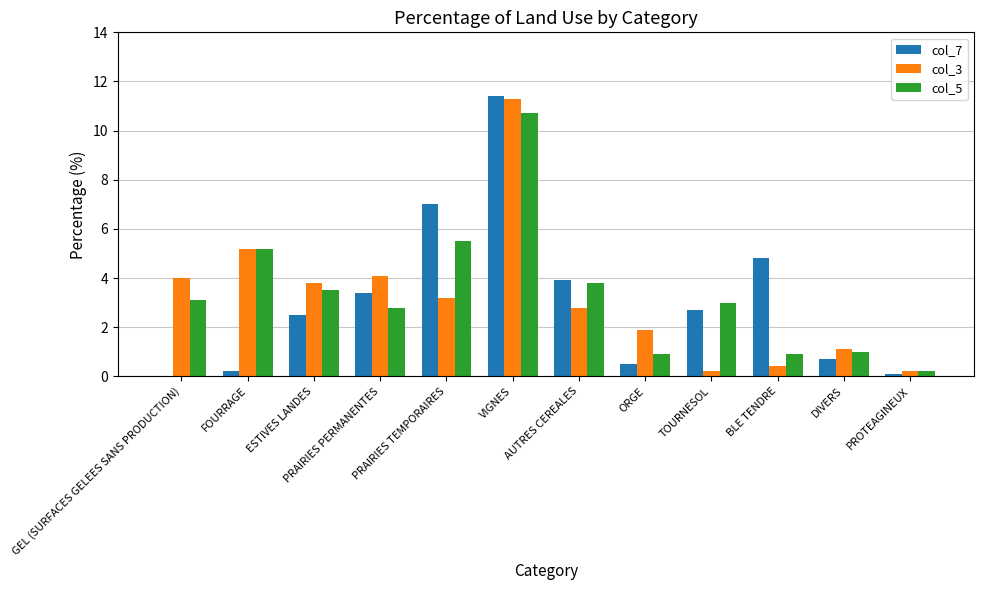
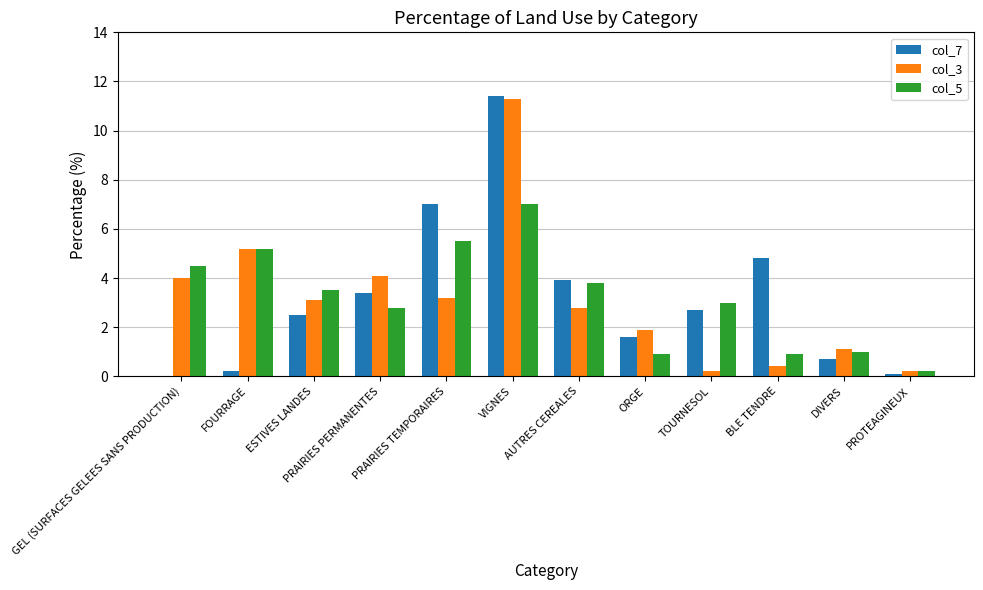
col_5, GEL (SURFACES GELEES SANS PRODUCTION): 3.1 -> 4.5
col_3, ESTIVES LANDES: 3.8 -> 3.1
col_5, VIGNES: 10.7 -> 7.0
col_7, ORGE: 0.5 -> 1.6
